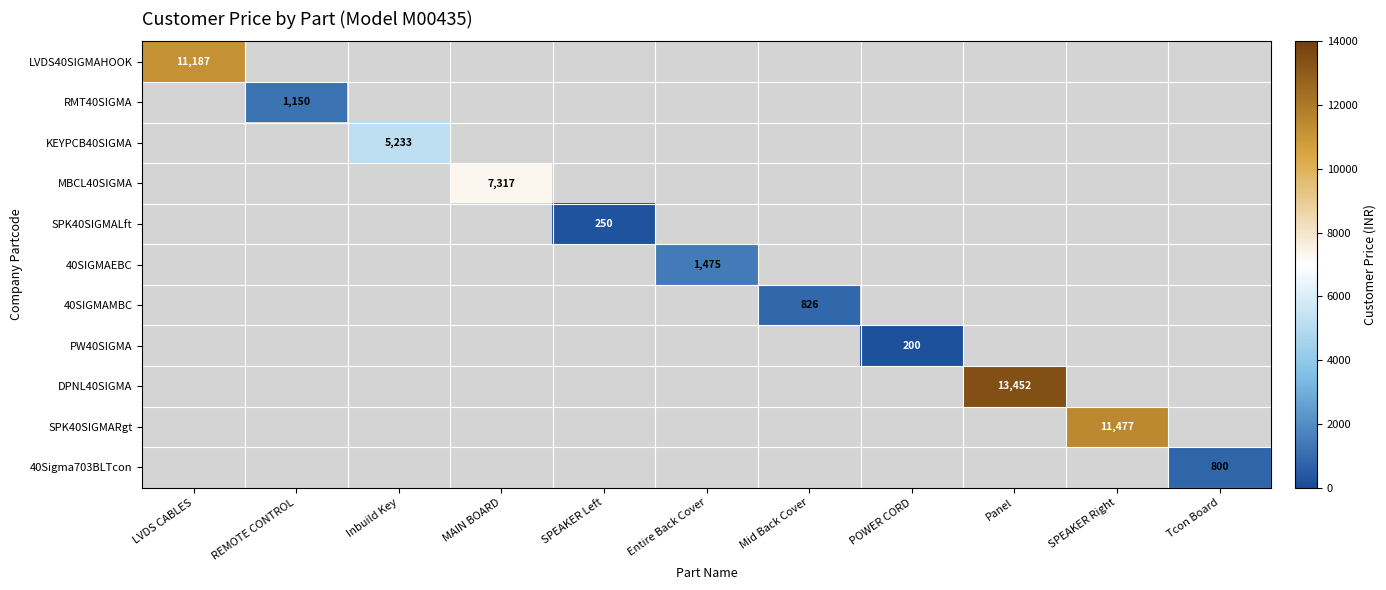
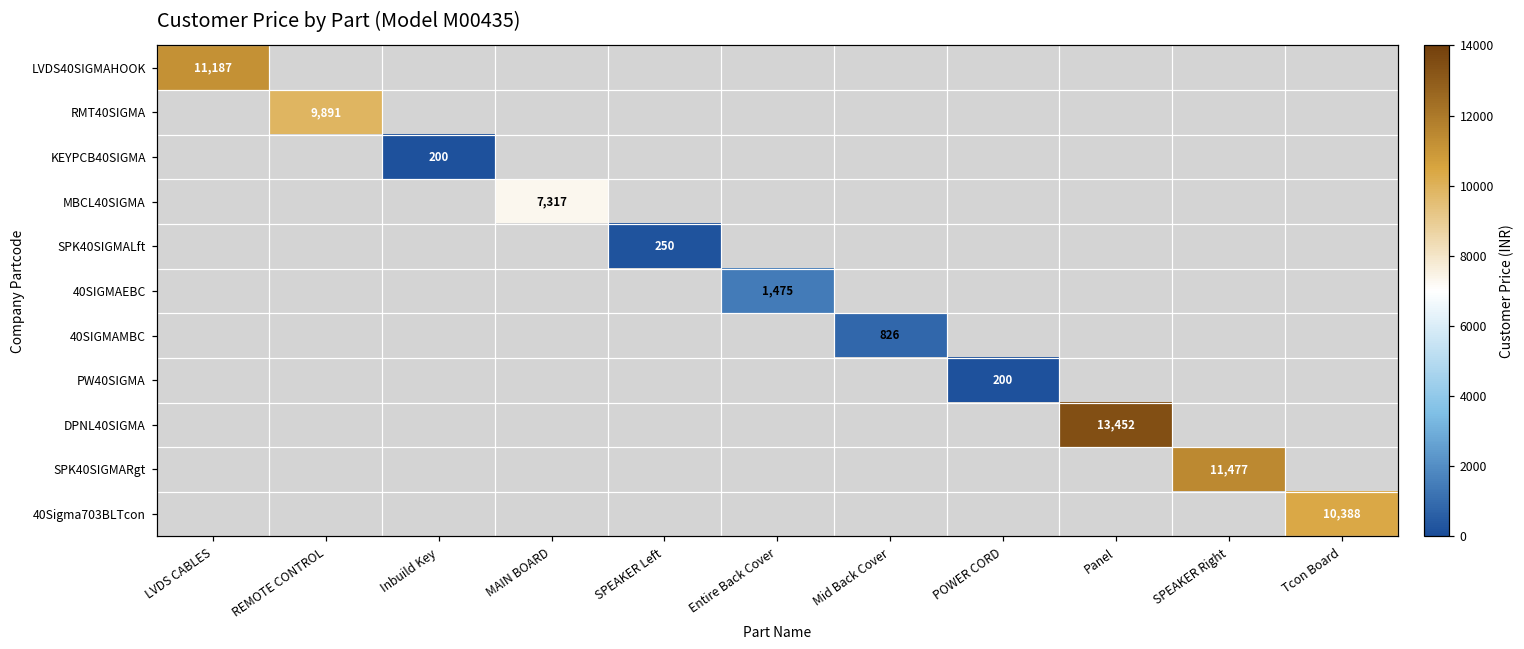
RMT40SIGMA, REMOTE CONTROL: 1,150 -> 9,891
KEYPCB40SIGMA, Inbuild Key: 5,233 -> 200
40Sigma703BLTcon, Tcon Board: 800 -> 10,388
